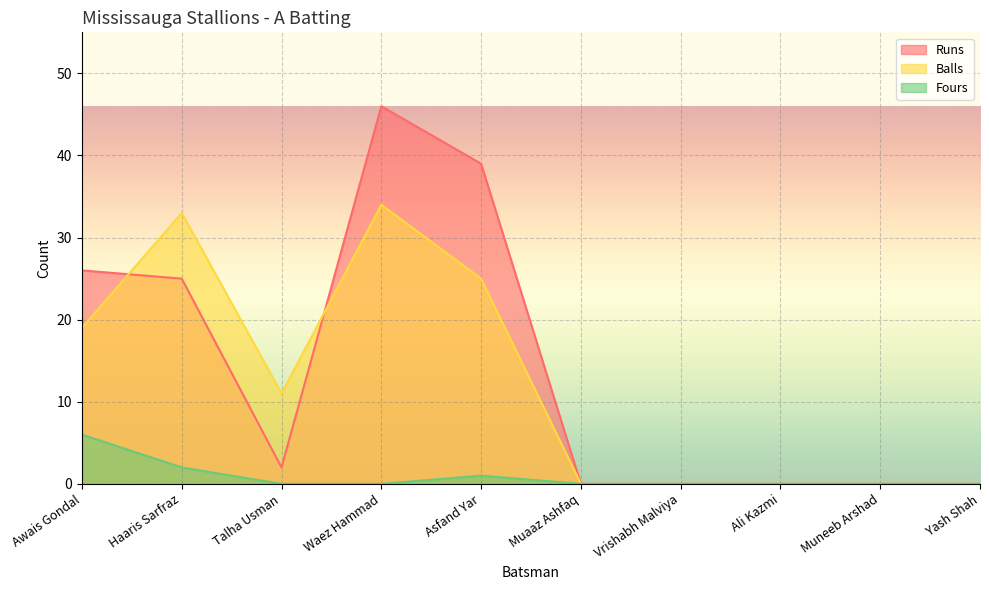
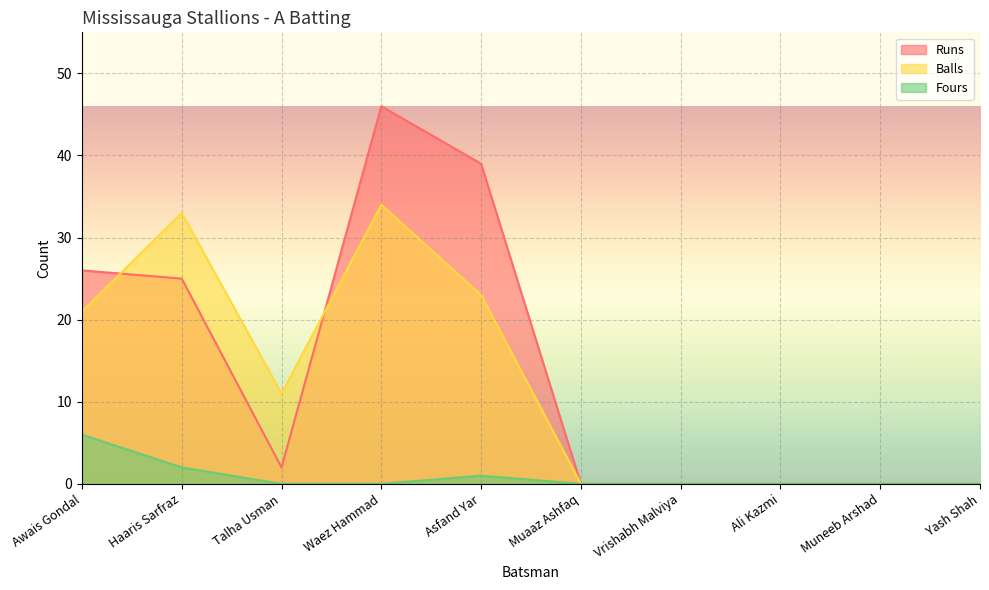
Balls, Awais Gondal: 19 -> 21
Balls, Asfand Yar: 25 -> 23
